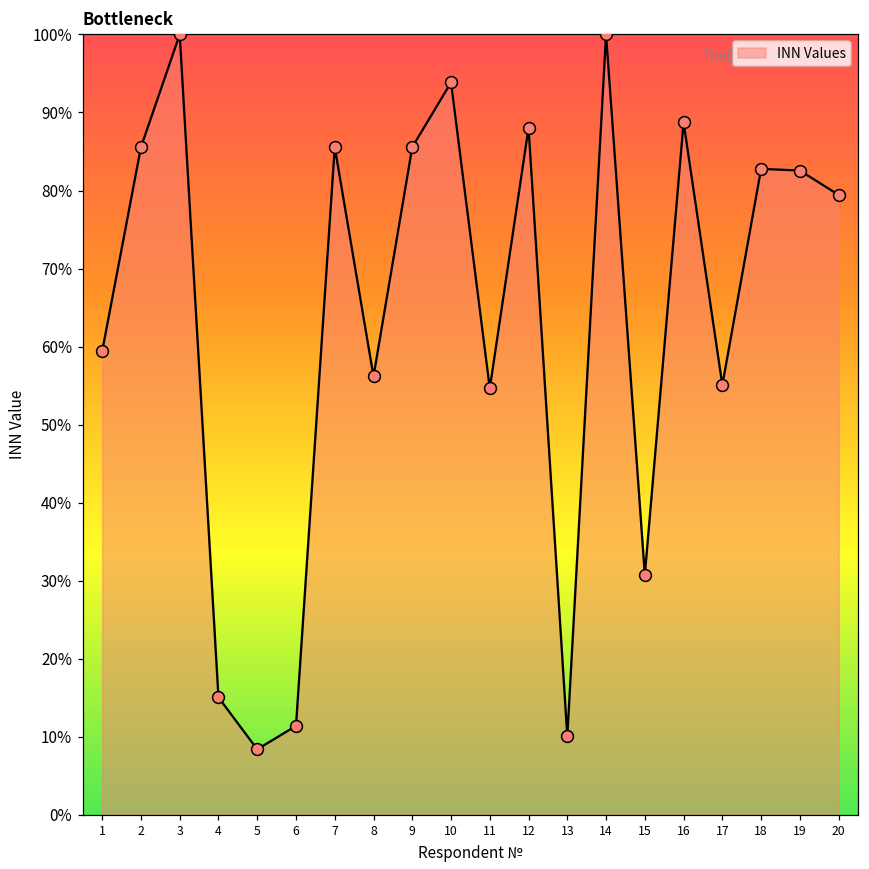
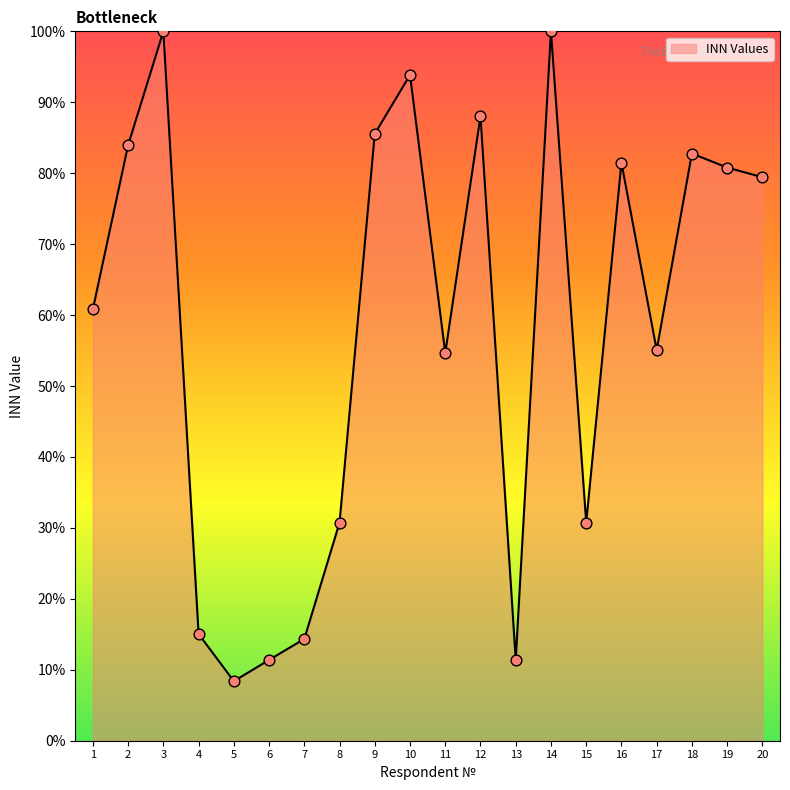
1: 59% -> 61%
2: 86% -> 84%
7: 86% -> 14%
8: 56% -> 31%
13: 10% -> 11%
16: 89% -> 81%
19: 83% -> 81%
